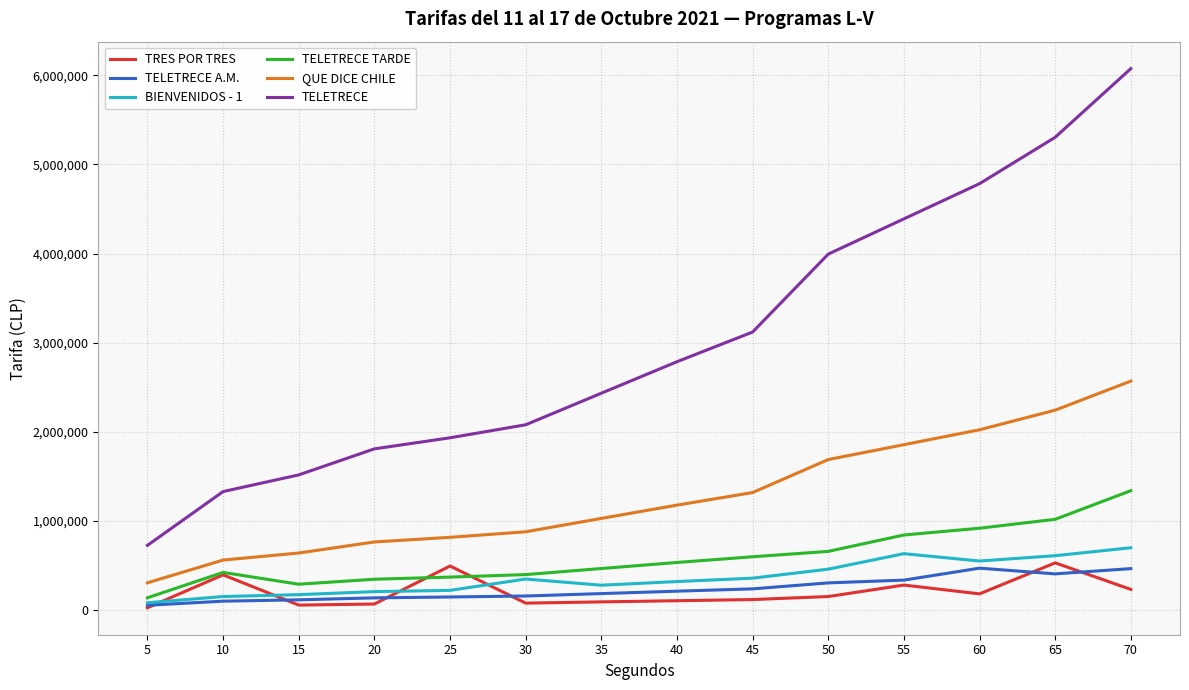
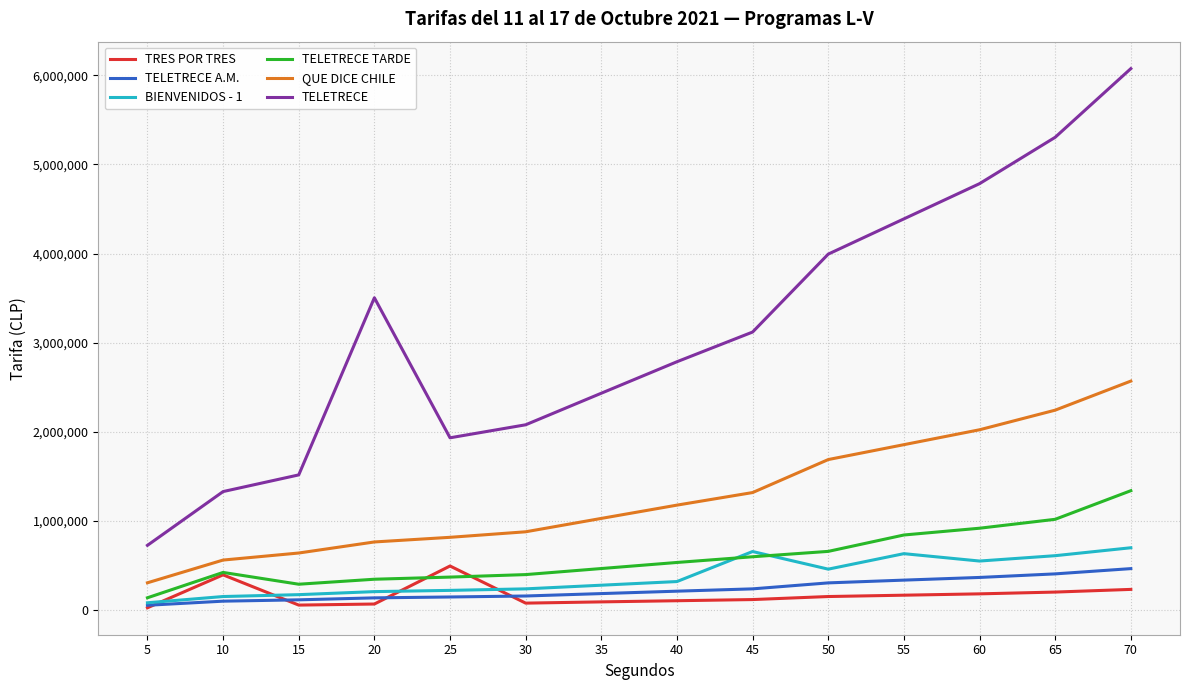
TELETRECE, 20: 1,800,000 -> 3,500,000
BIENVENIDOS - 1, 30: 400,000 -> 200,000
BIENVENIDOS - 1, 45: 400,000 -> 700,000
TRES POR TRES, 55: 300,000 -> 200,000
TELETRECE A.M., 60: 500,000 -> 400,000
TRES POR TRES, 65: 500,000 -> 200,000
